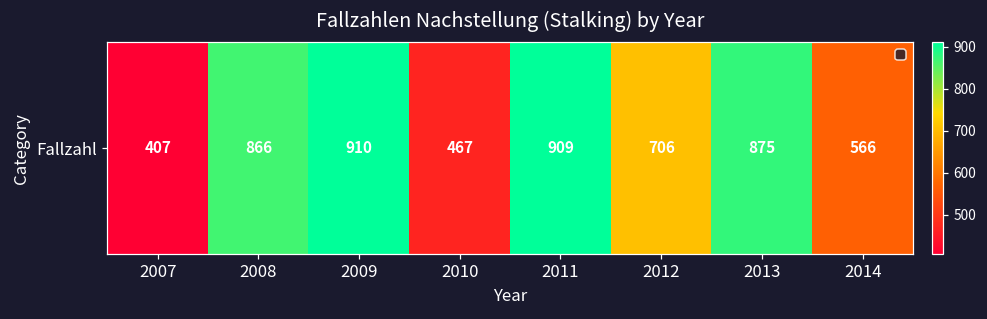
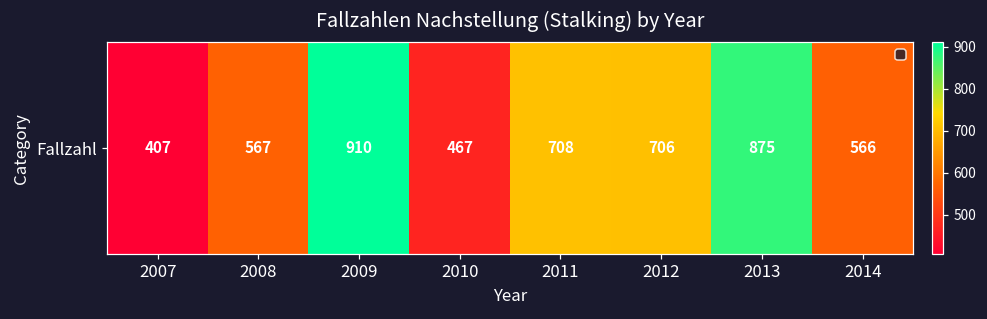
Fallzahl, 2008: 866 -> 567
Fallzahl, 2011: 909 -> 708
